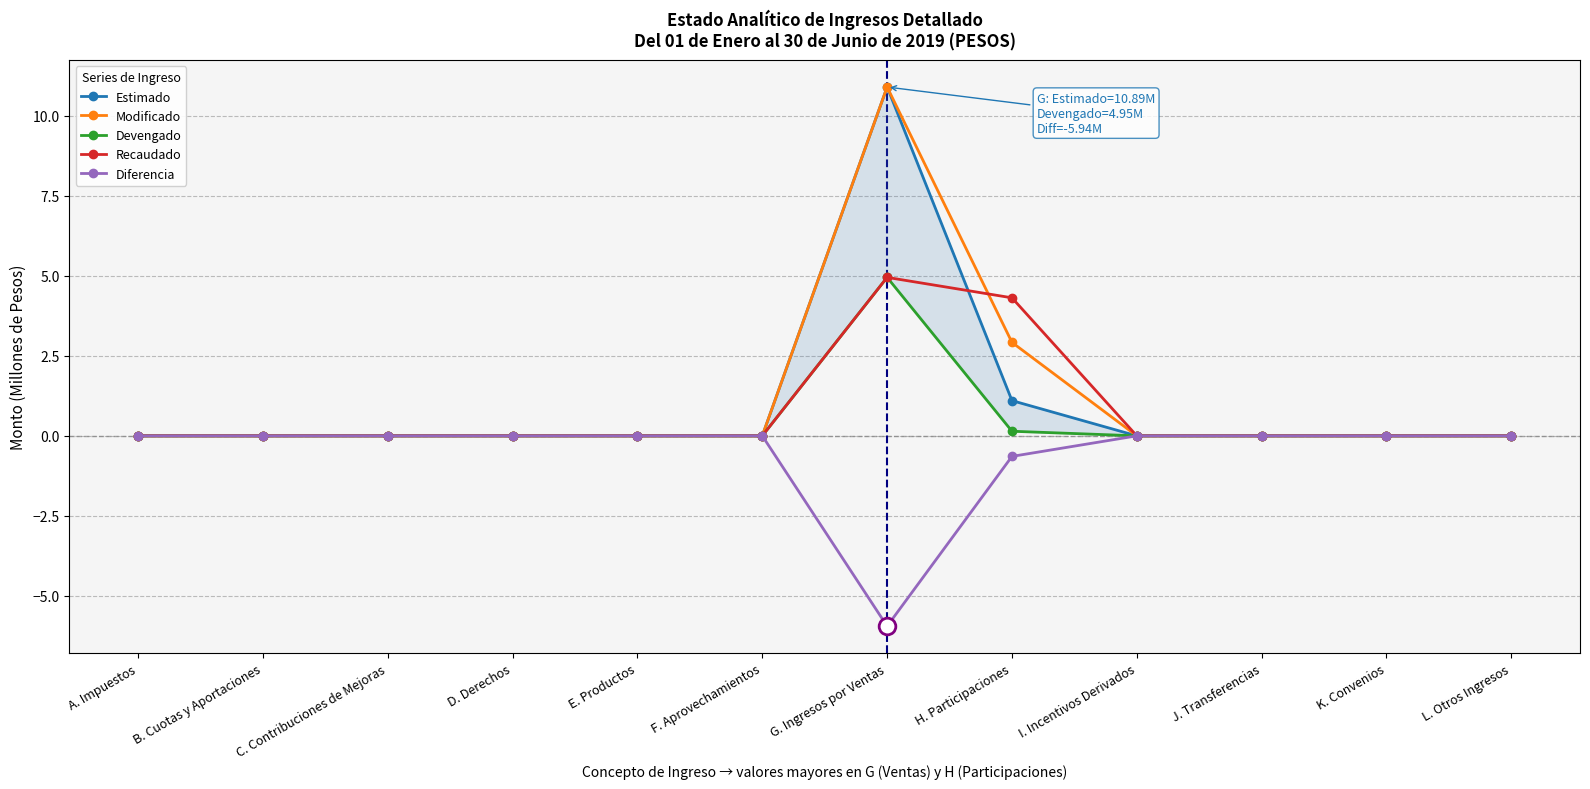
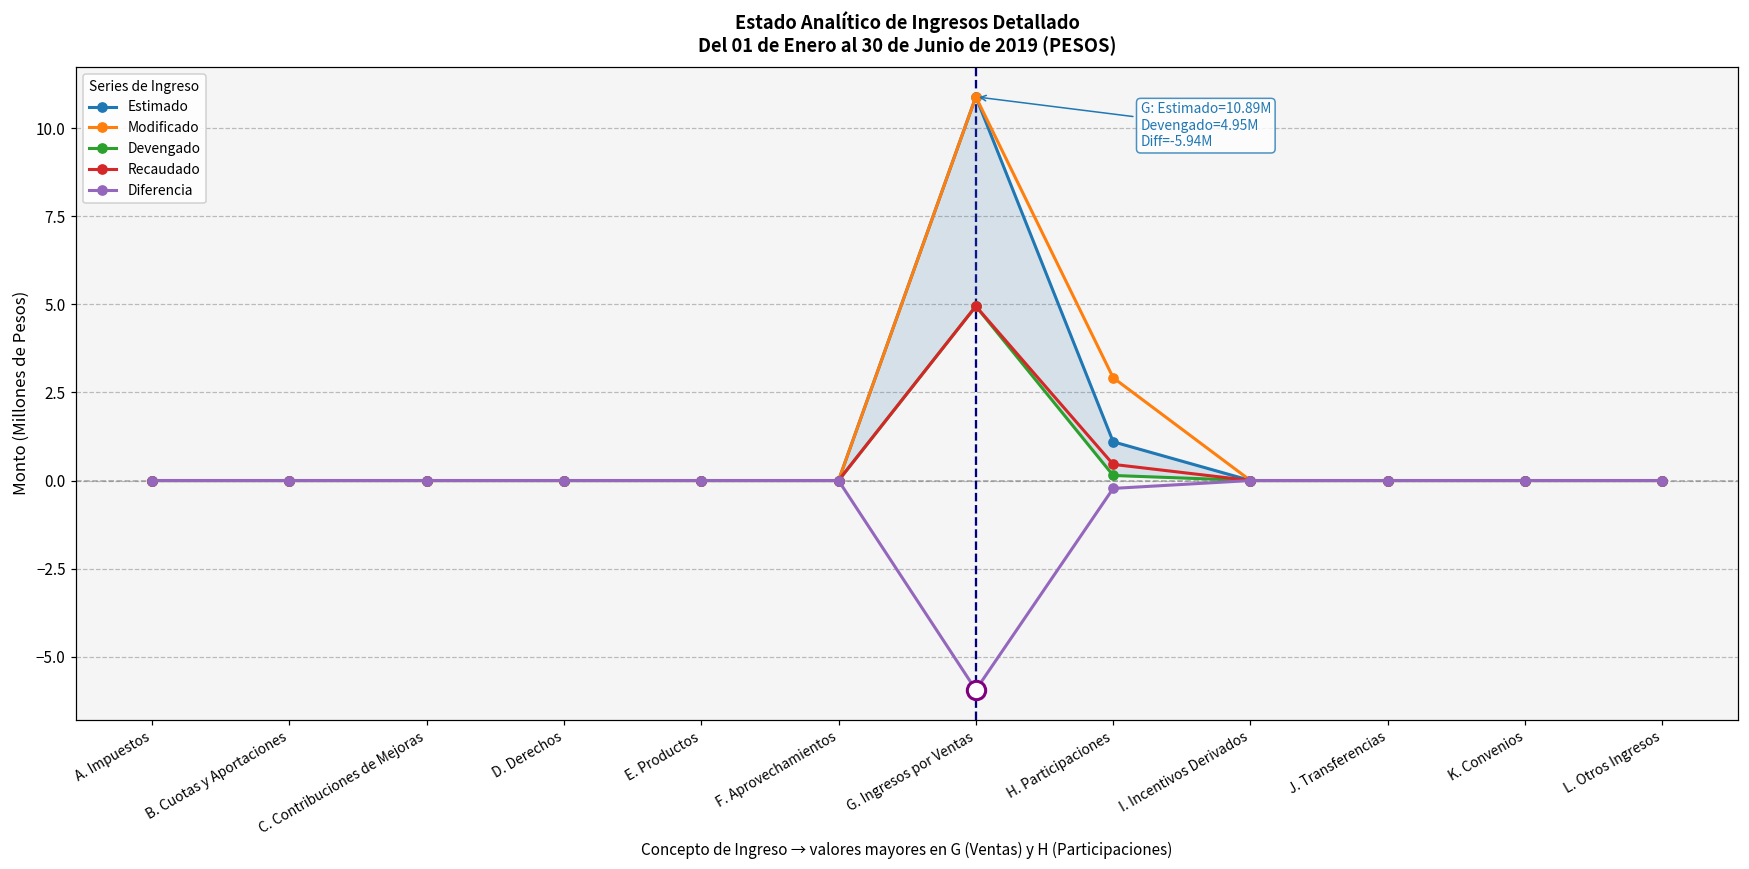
Recaudado, H. Participaciones: 4.3 -> 0.5
Diferencia, H. Participaciones: -0.6 -> -0.2
